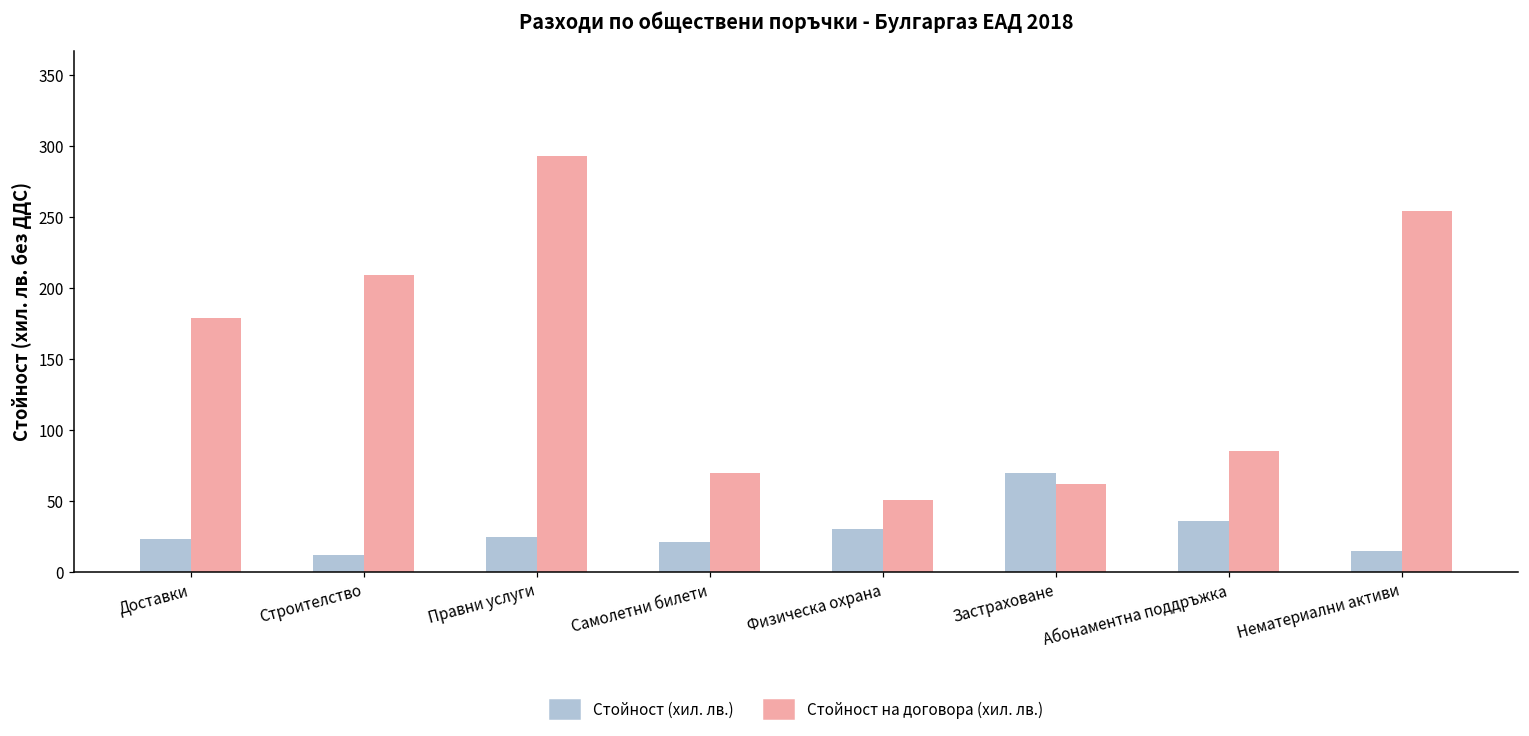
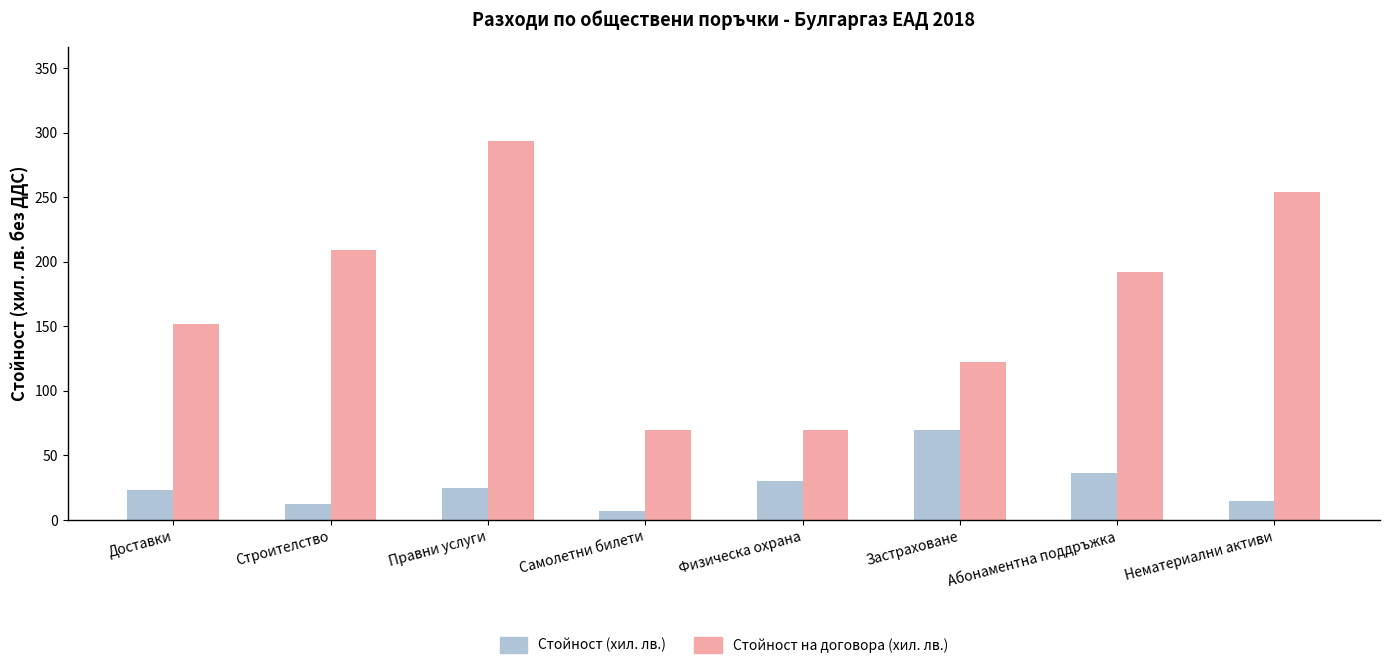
Стойност на договора (хил. лв.), Доставки: 179 -> 152
Стойност (хил. лв.), Самолетни билети: 21 -> 7
Стойност на договора (хил. лв.), Физическа охрана: 51 -> 70
Стойност на договора (хил. лв.), Застраховане: 62 -> 122
Стойност на договора (хил. лв.), Абонаментна поддръжка: 85 -> 192
